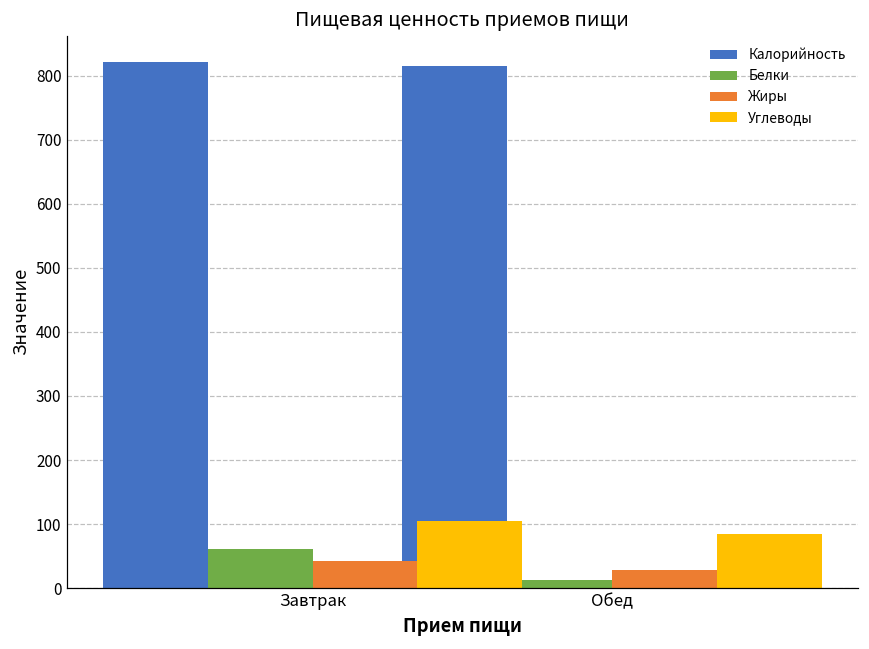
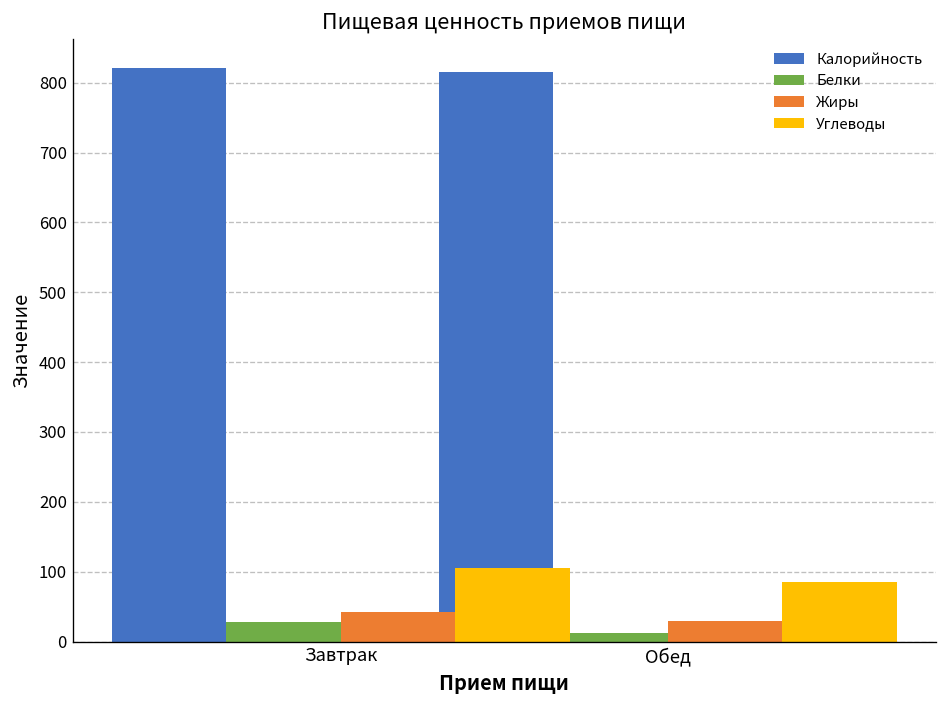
Белки, Завтрак: 60 -> 30
